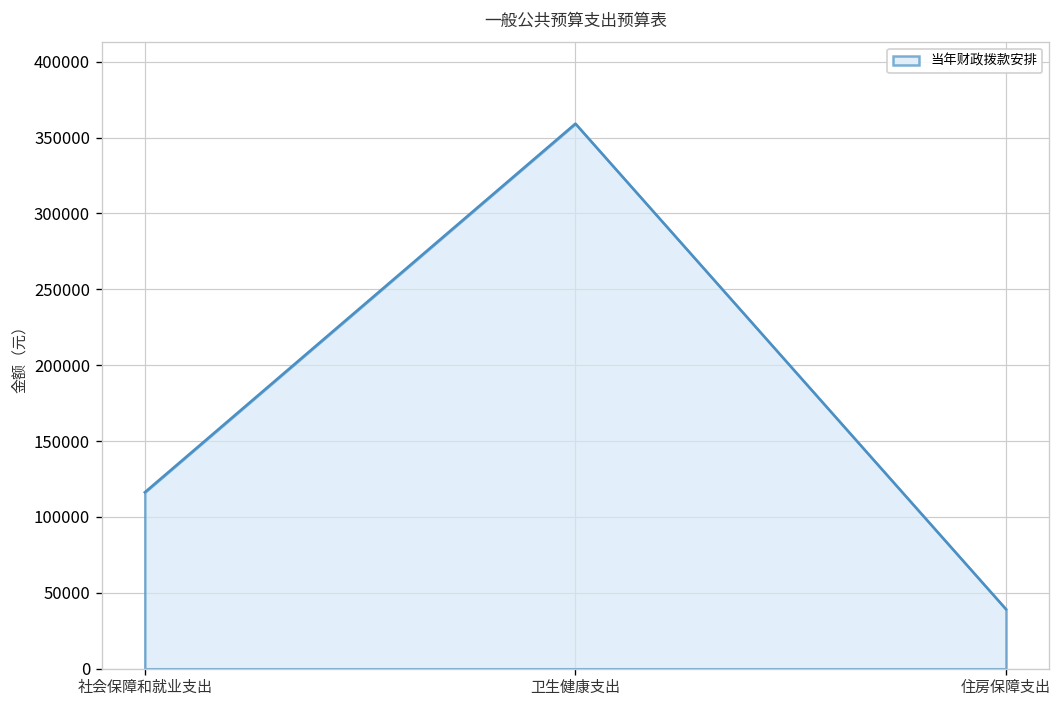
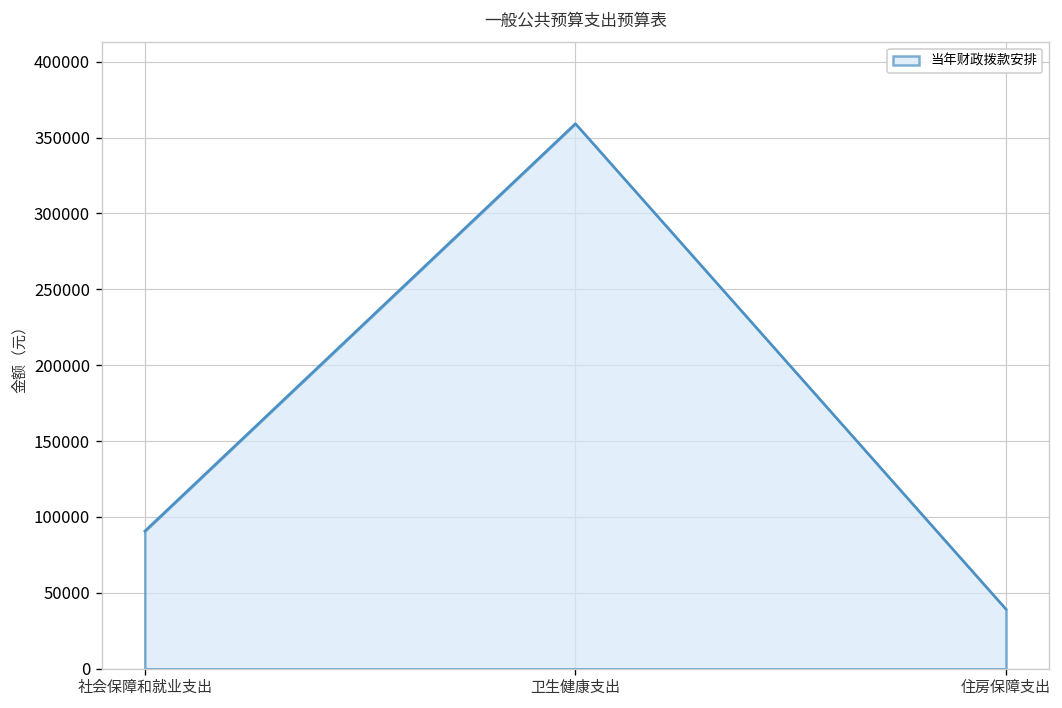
社会保障和就业支出: 116000 -> 91000
